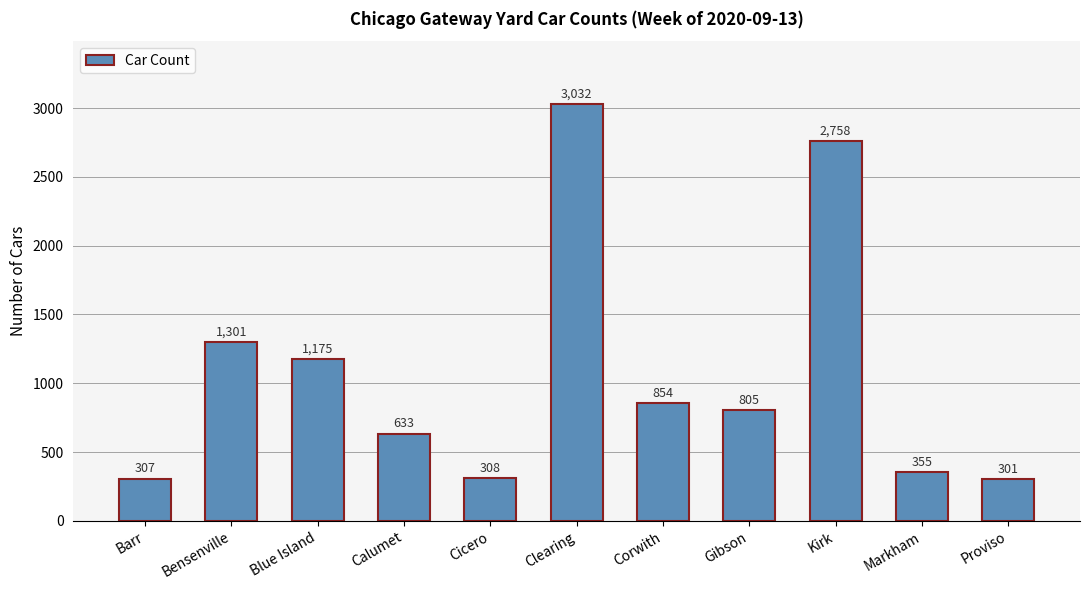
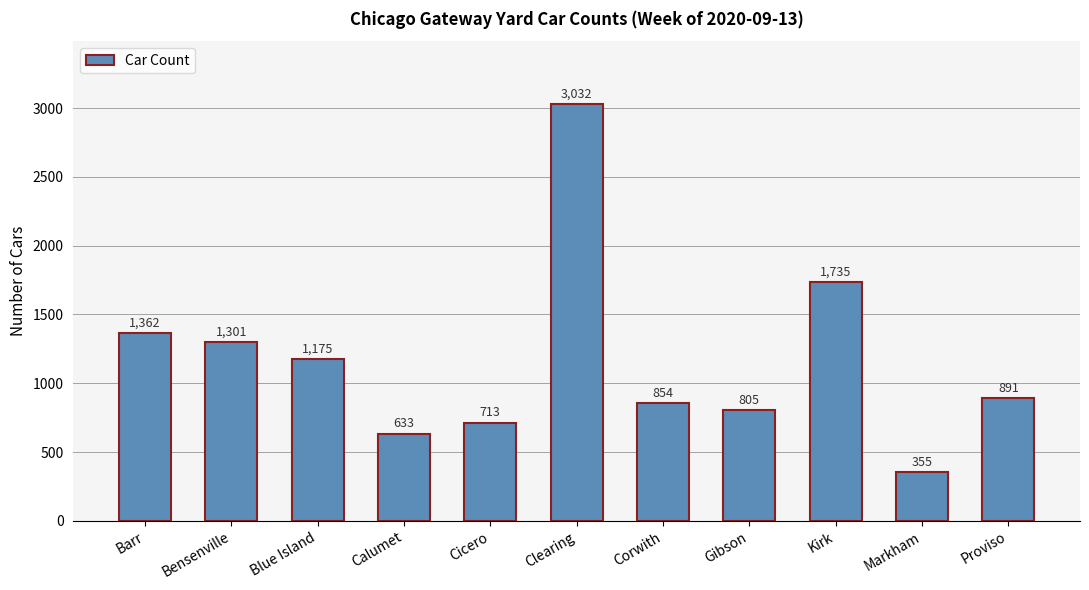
Barr: 307 -> 1,362
Cicero: 308 -> 713
Kirk: 2,758 -> 1,735
Proviso: 301 -> 891
